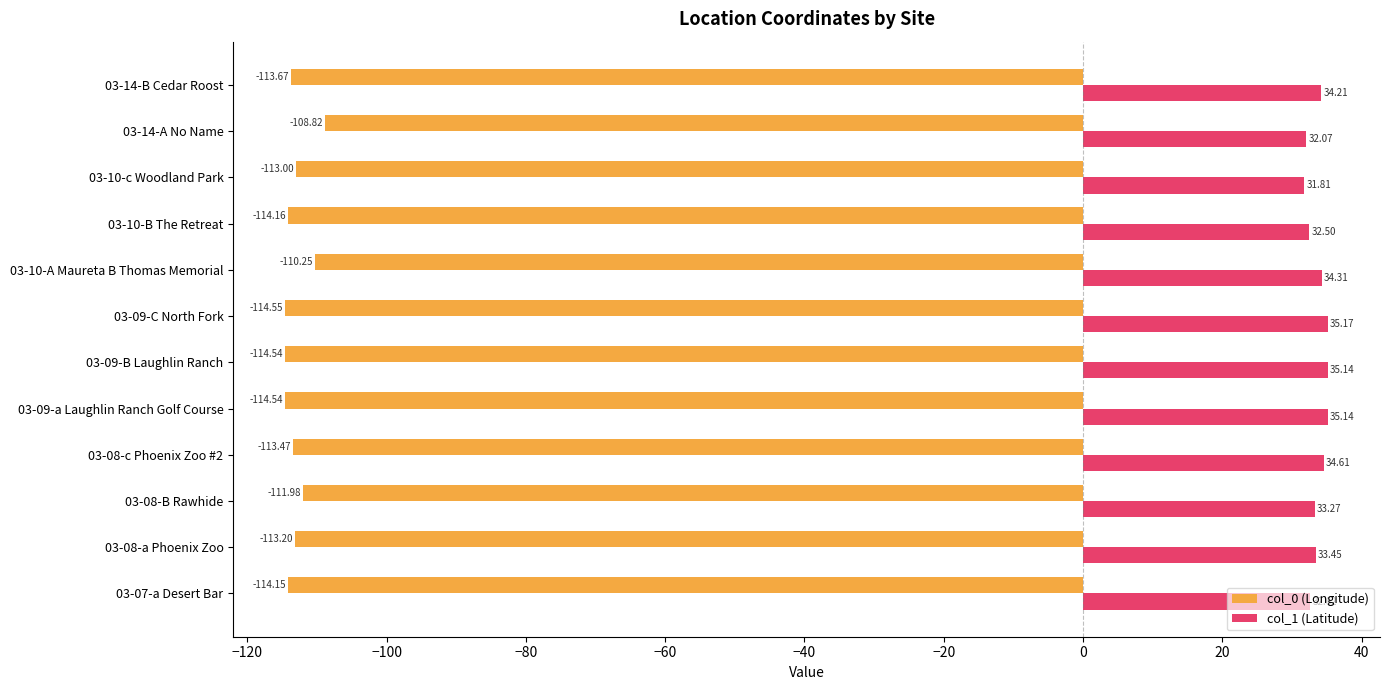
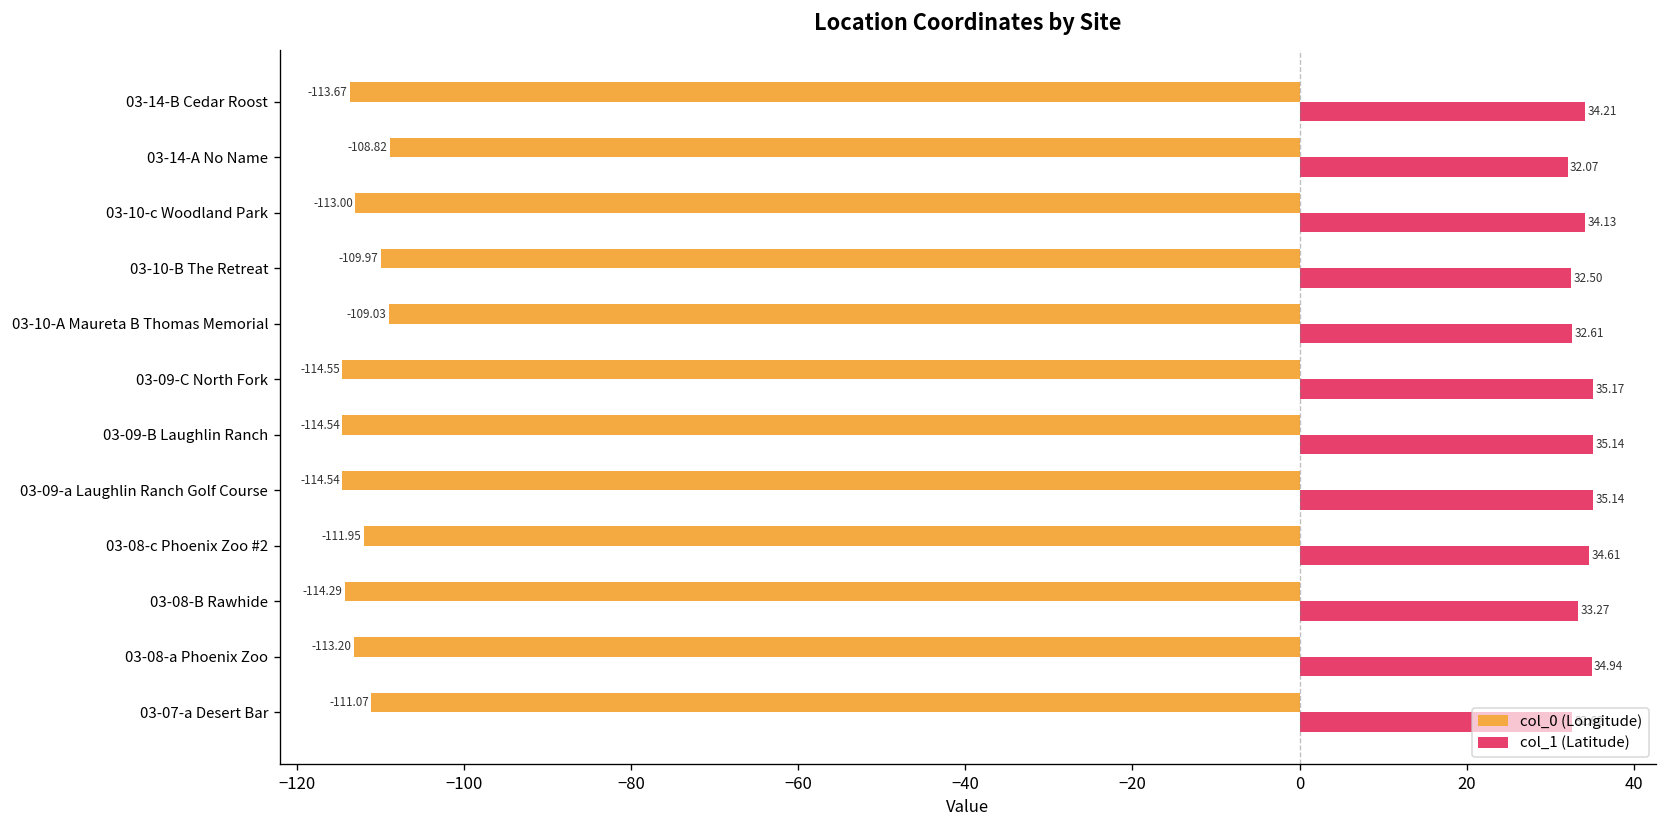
col_1 (Latitude), 03-10-c Woodland Park: 31.81 -> 34.13
col_0 (Longitude), 03-10-B The Retreat: -114.16 -> -109.97
col_0 (Longitude), 03-10-A Maureta B Thomas Memorial: -110.25 -> -109.03
col_1 (Latitude), 03-10-A Maureta B Thomas Memorial: 34.31 -> 32.61
col_0 (Longitude), 03-08-c Phoenix Zoo #2: -113.47 -> -111.95
col_0 (Longitude), 03-08-B Rawhide: -111.98 -> -114.29
col_1 (Latitude), 03-08-a Phoenix Zoo: 33.45 -> 34.94
col_0 (Longitude), 03-07-a Desert Bar: -114.15 -> -111.07
